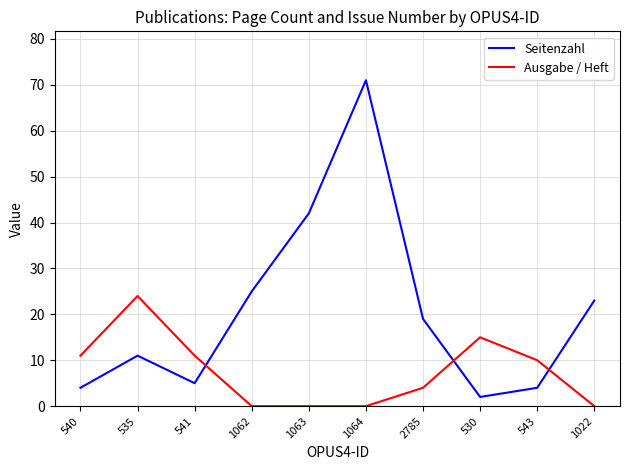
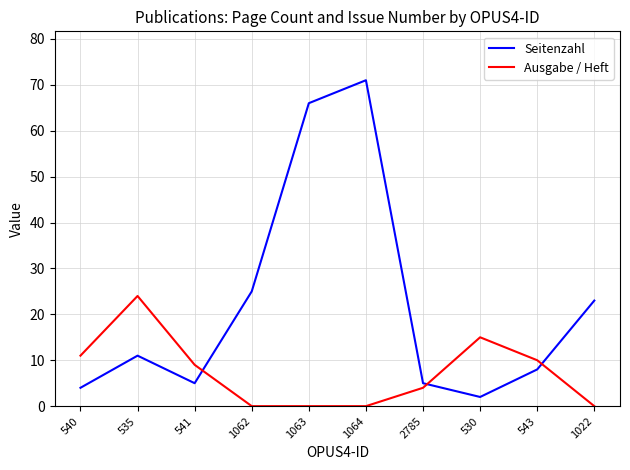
Ausgabe / Heft, 541: 11 -> 9
Seitenzahl, 1063: 42 -> 66
Seitenzahl, 2785: 19 -> 5
Seitenzahl, 543: 4 -> 8
